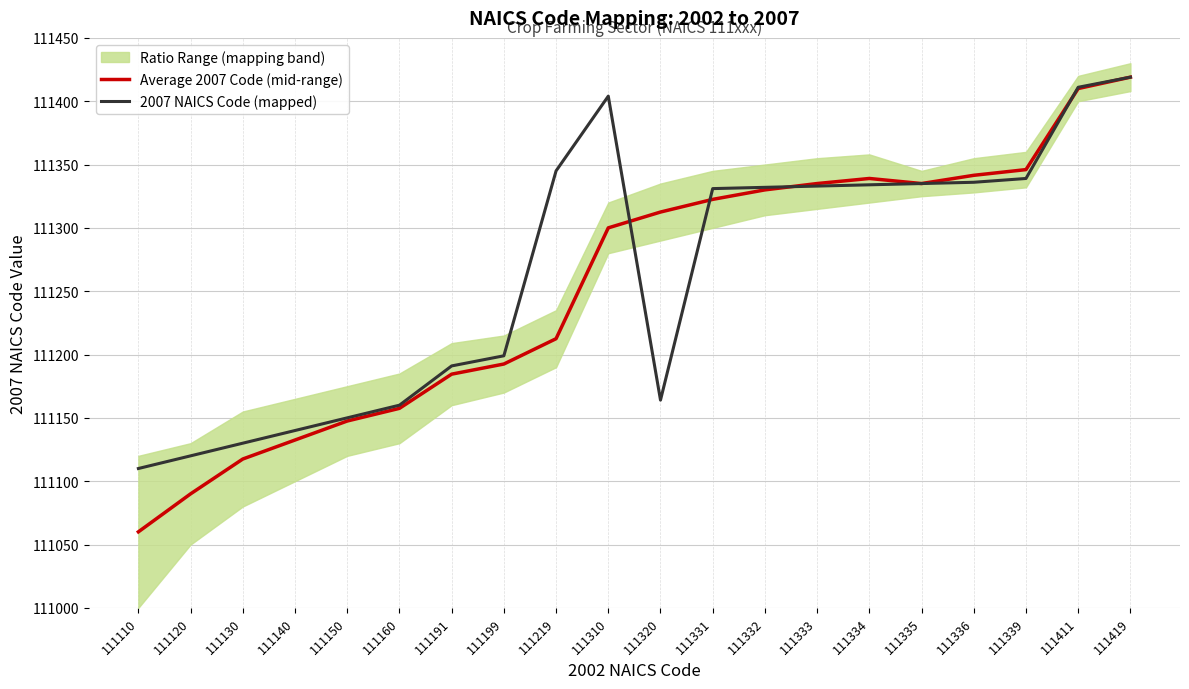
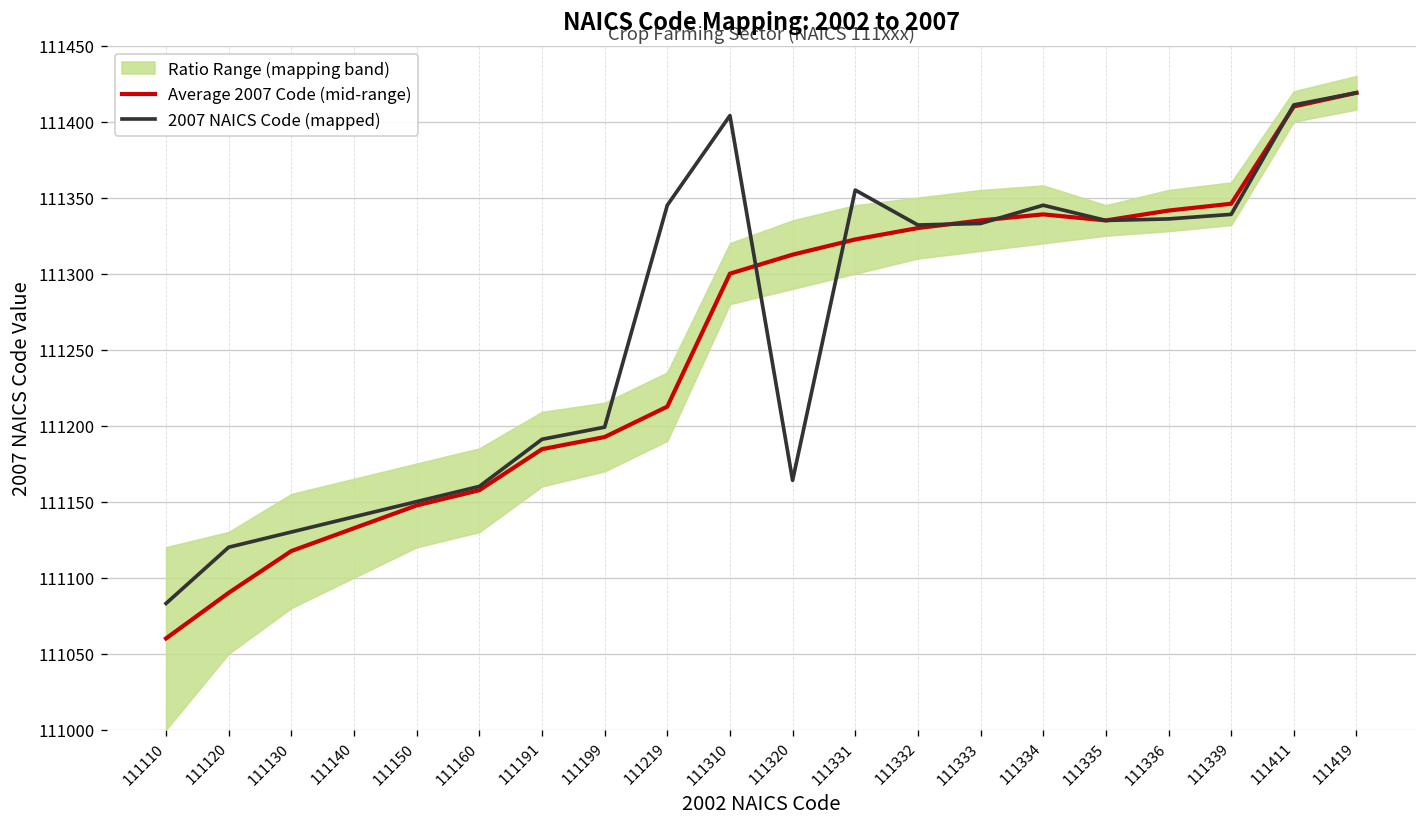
2007 NAICS Code (mapped), 111110: 111110 -> 111083
2007 NAICS Code (mapped), 111331: 111331 -> 111355
2007 NAICS Code (mapped), 111334: 111334 -> 111345
